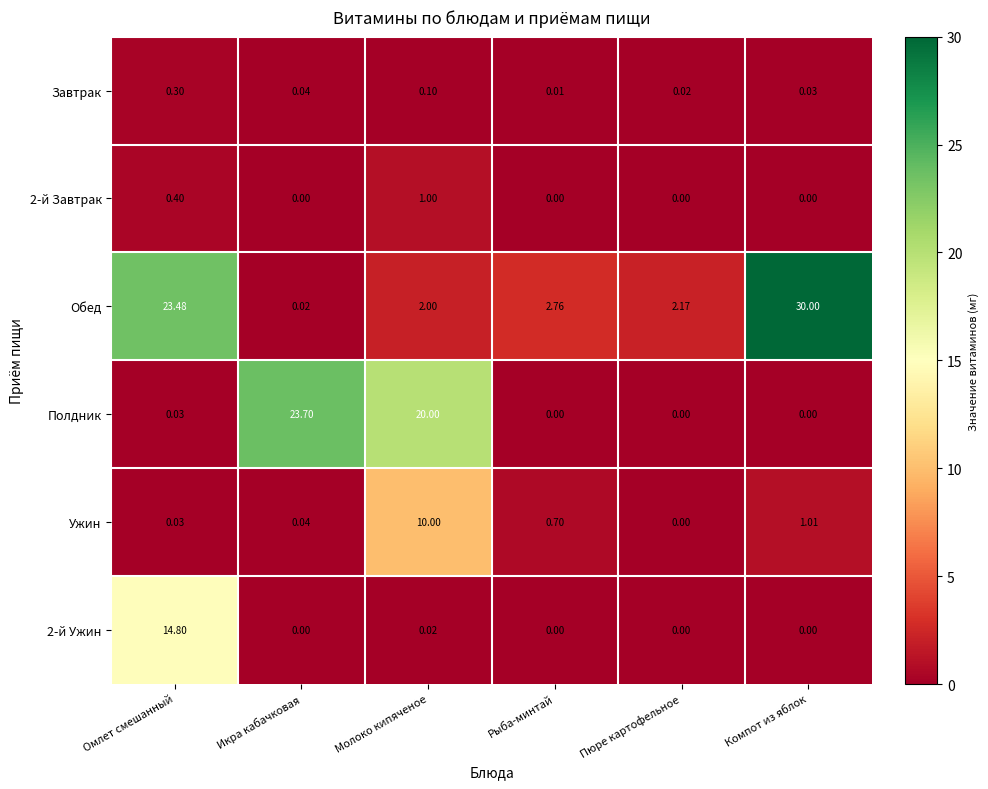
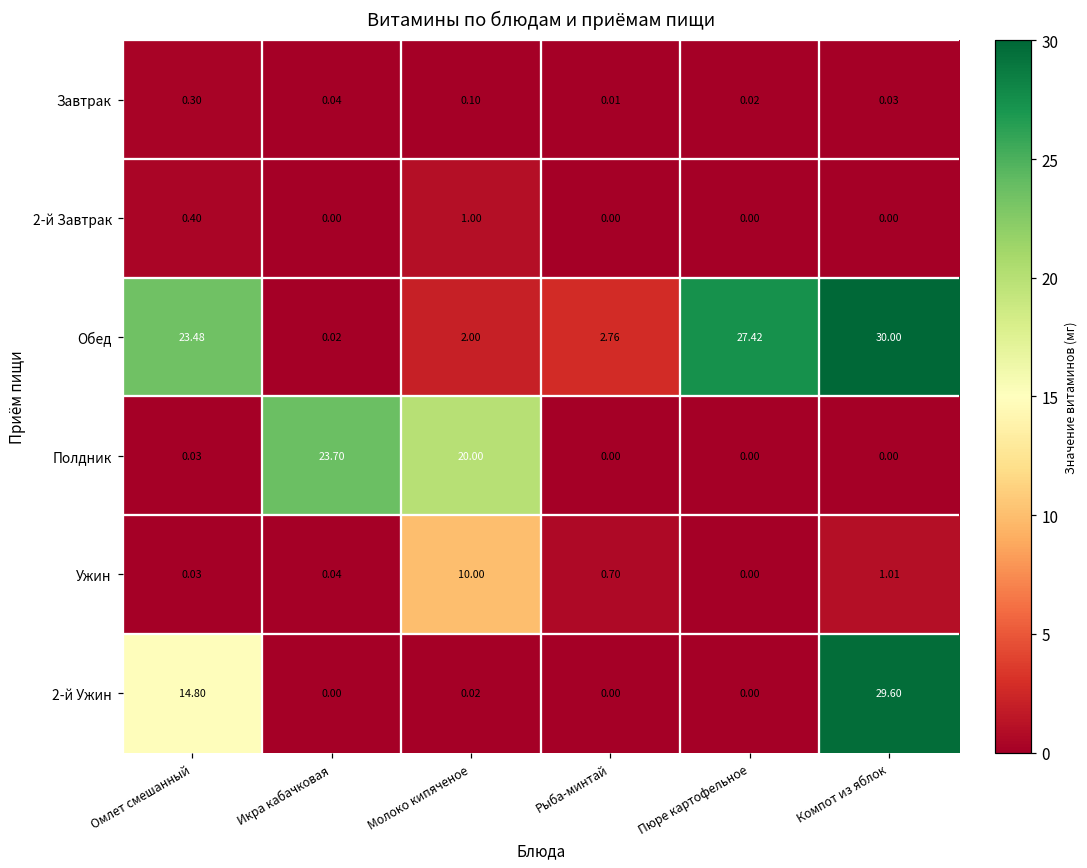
Обед, Пюре картофельное: 2.17 -> 27.42
2-й Ужин, Компот из яблок: 0.00 -> 29.60
